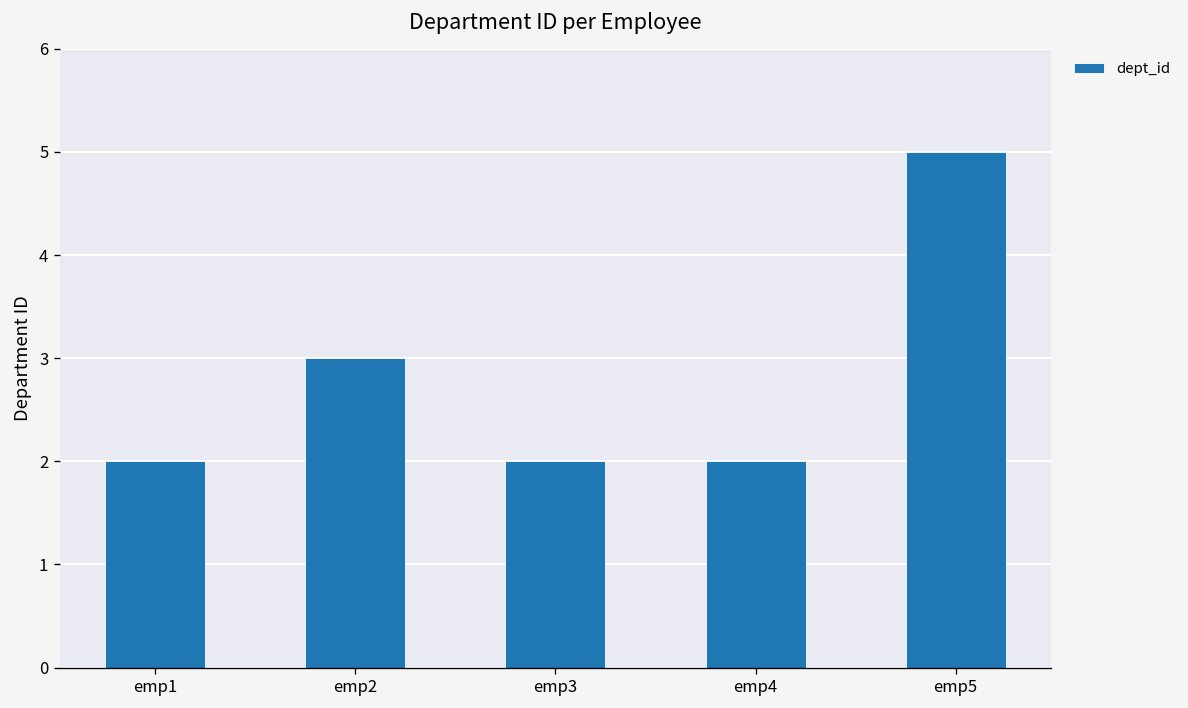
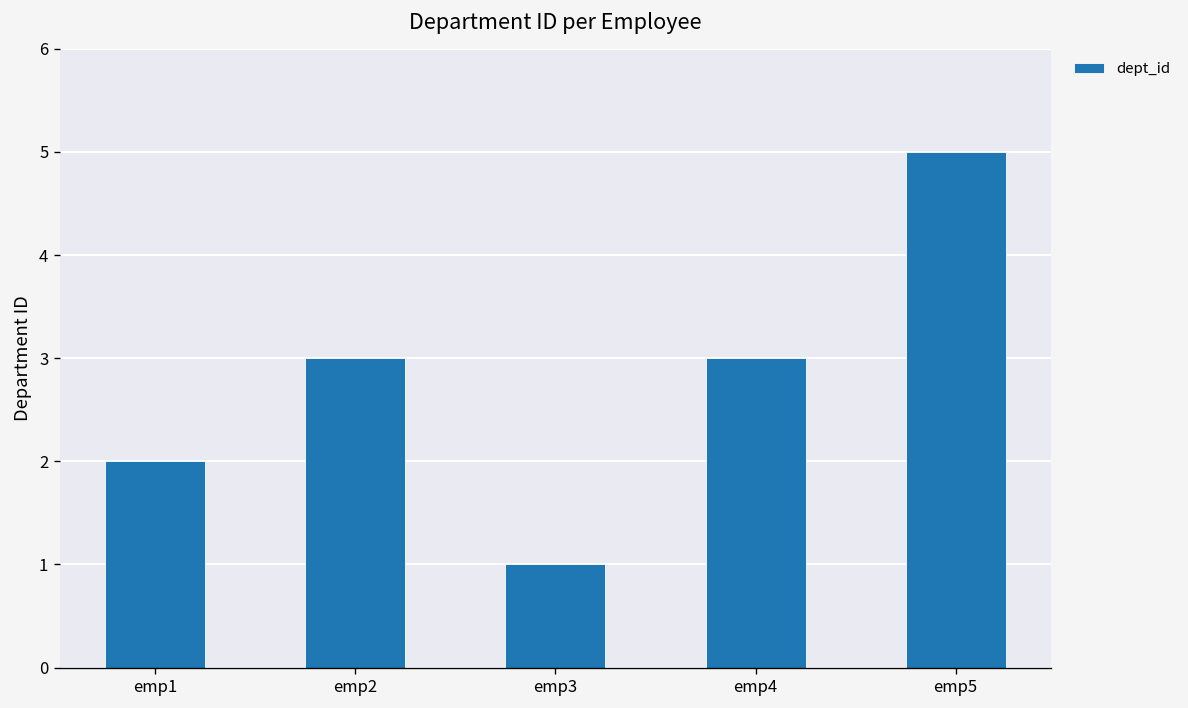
emp3: 2 -> 1
emp4: 2 -> 3
